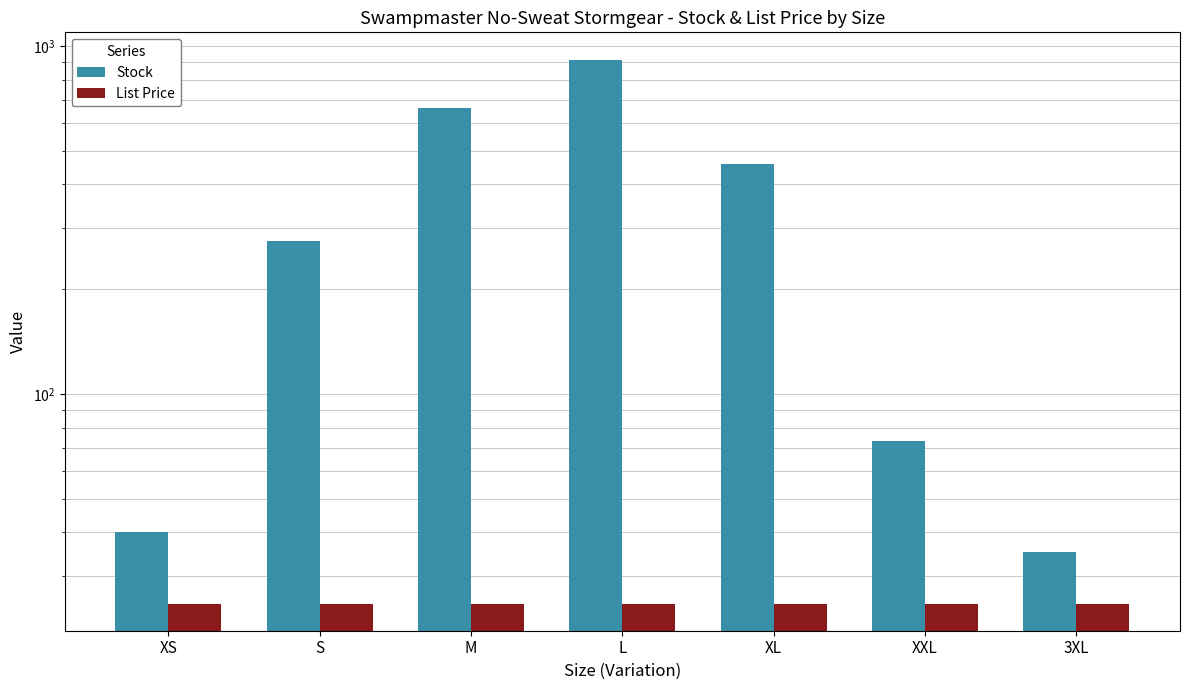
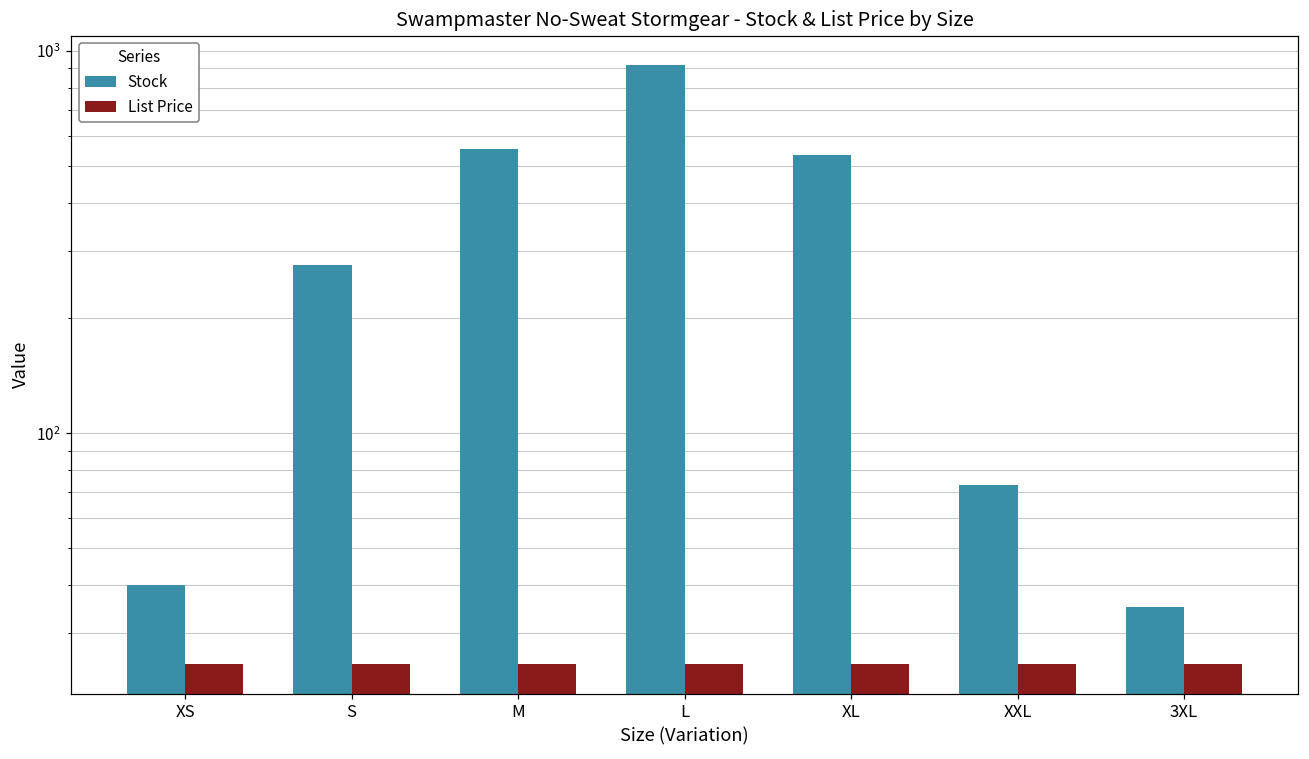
Stock, M: 670 -> 550
Stock, XL: 460 -> 530
